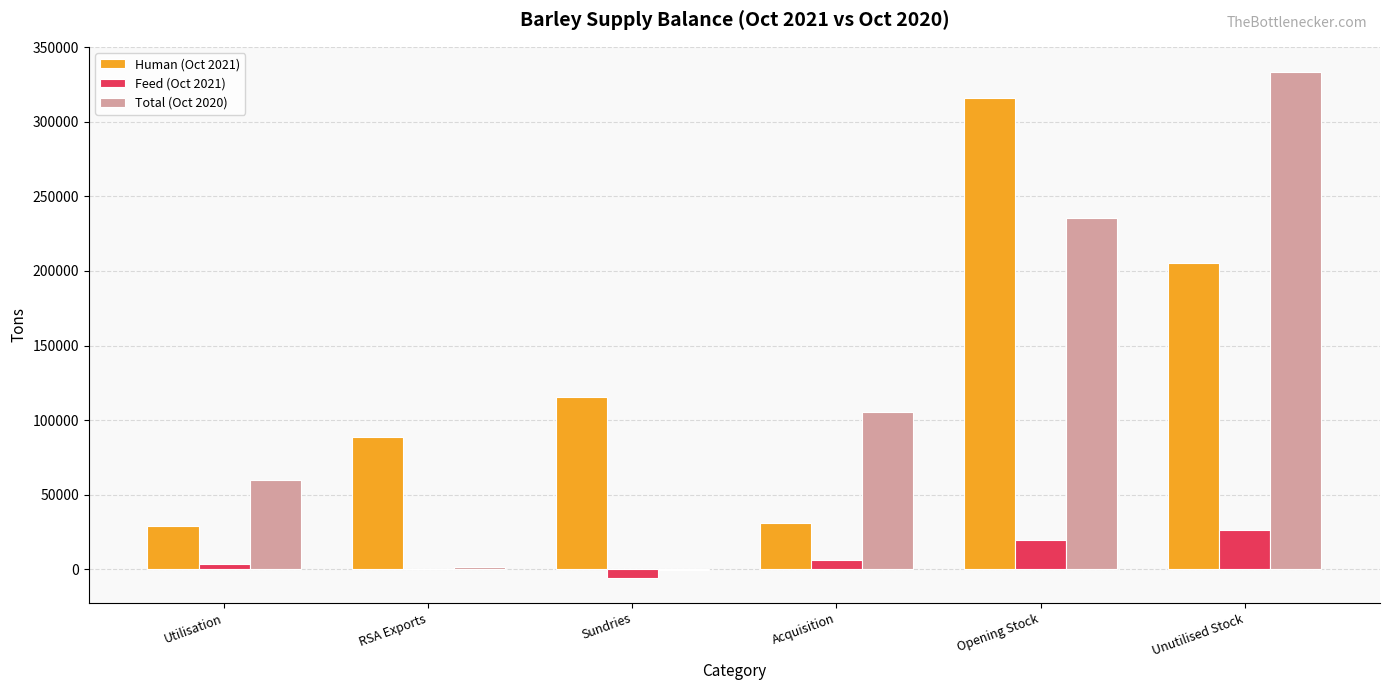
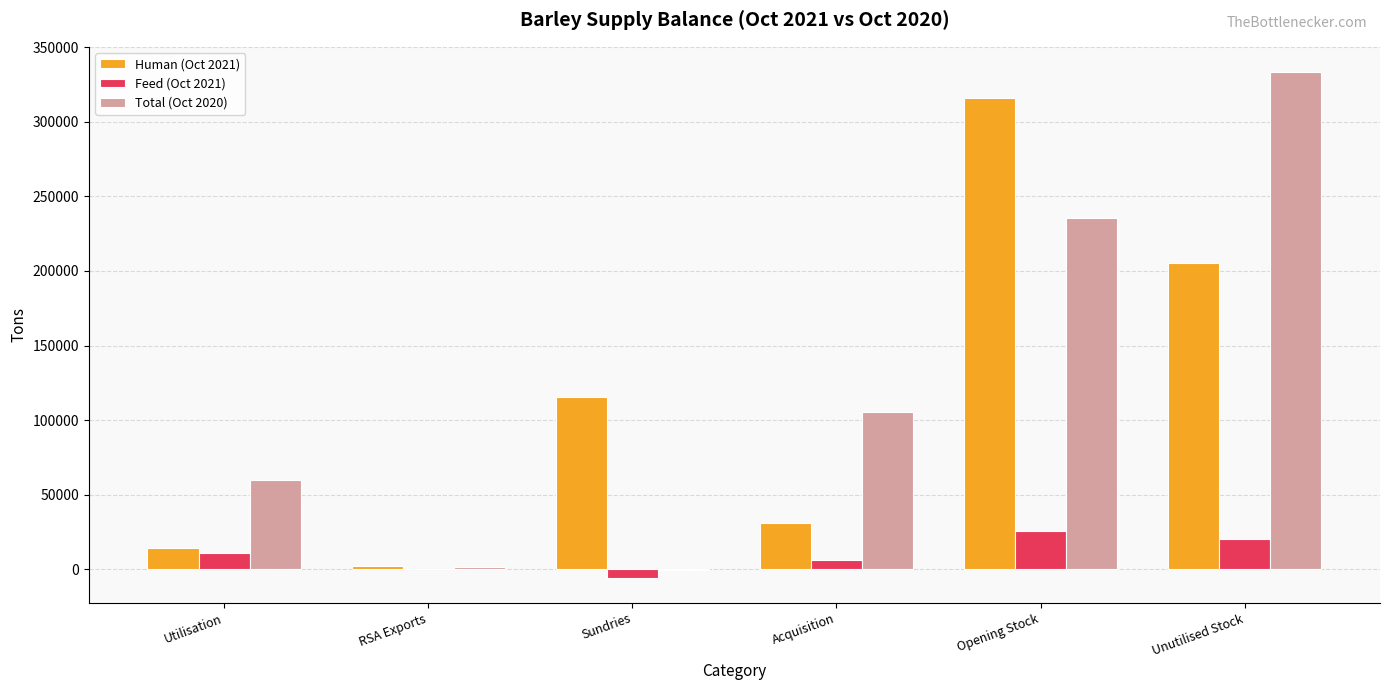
Human (Oct 2021), Utilisation: 29000 -> 14000
Feed (Oct 2021), Utilisation: 4000 -> 11000
Human (Oct 2021), RSA Exports: 88000 -> 2000
Feed (Oct 2021), Opening Stock: 20000 -> 26000
Feed (Oct 2021), Unutilised Stock: 27000 -> 20000
